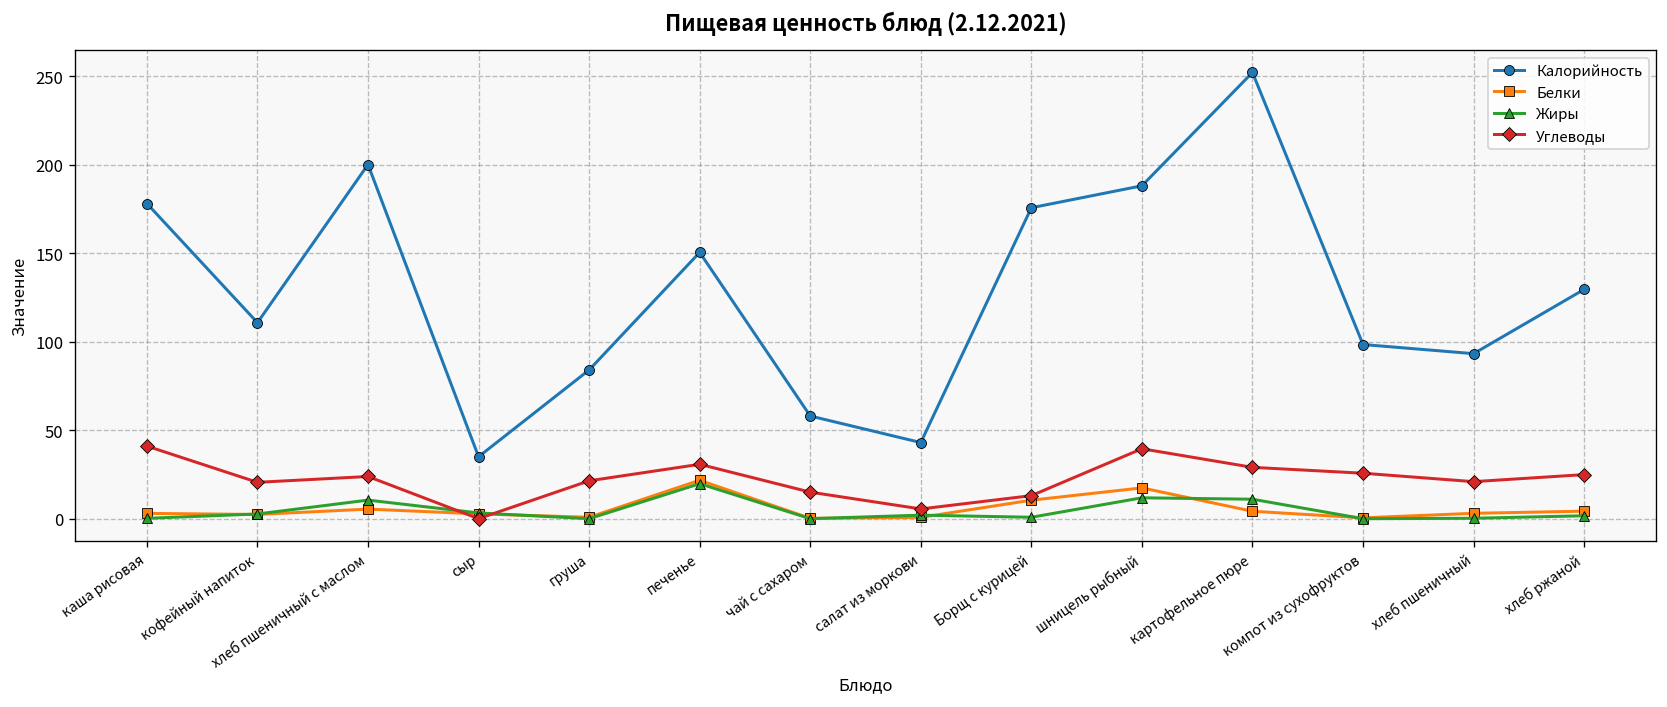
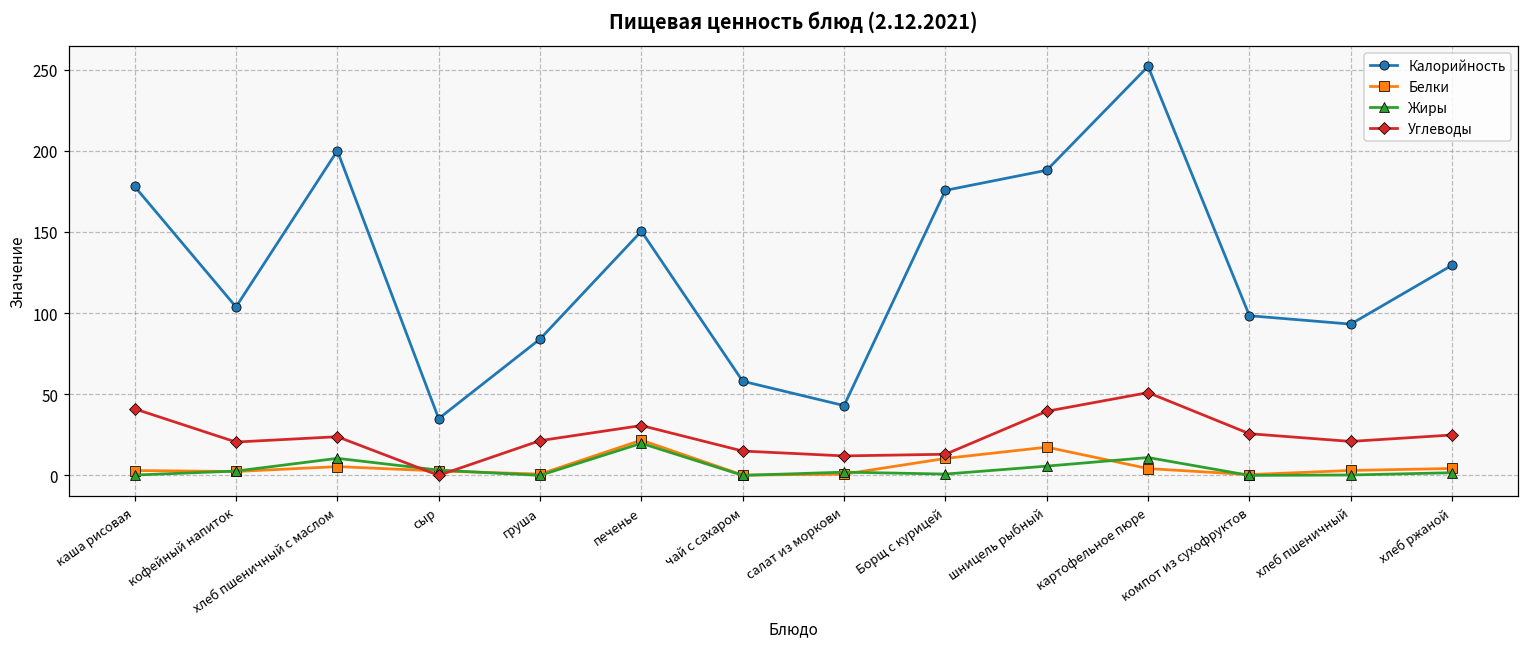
Калорийность, кофейный напиток: 111 -> 104
Углеводы, салат из моркови: 6 -> 12
Жиры, шницель рыбный: 12 -> 6
Углеводы, картофельное пюре: 29 -> 51
